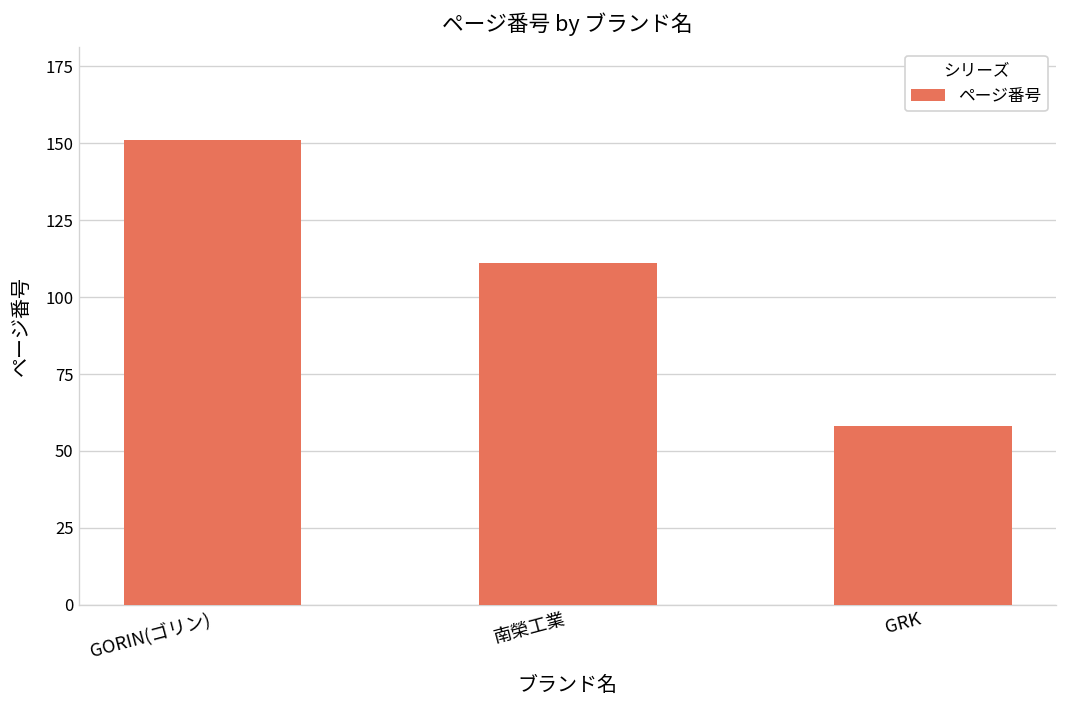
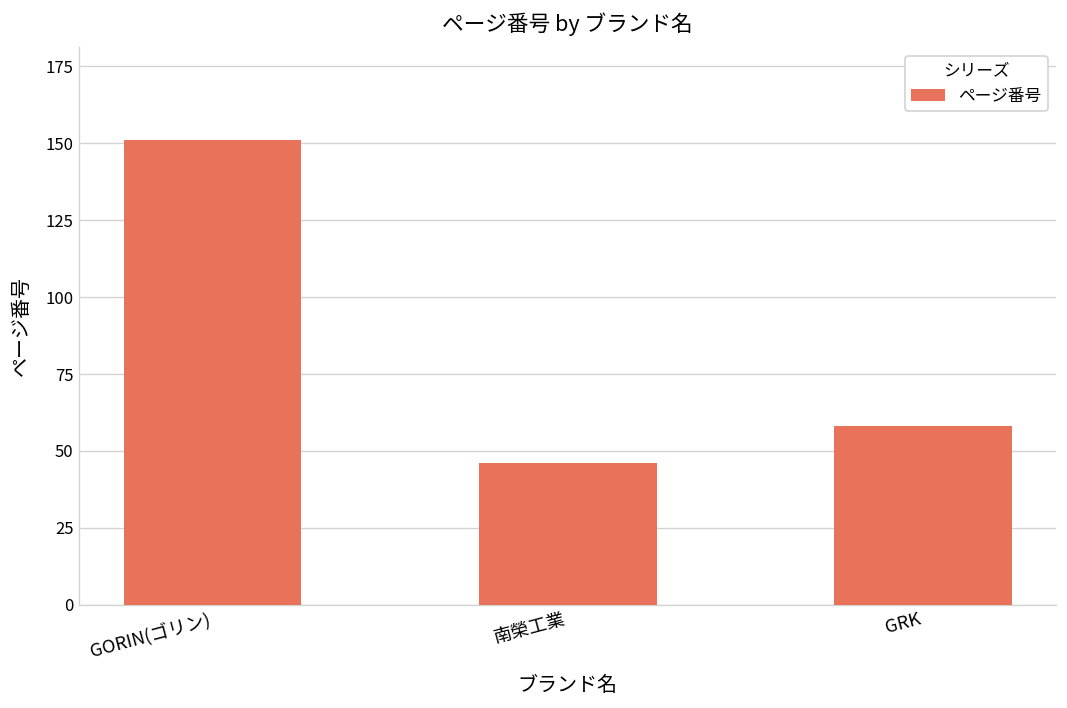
南榮工業: 111 -> 46
